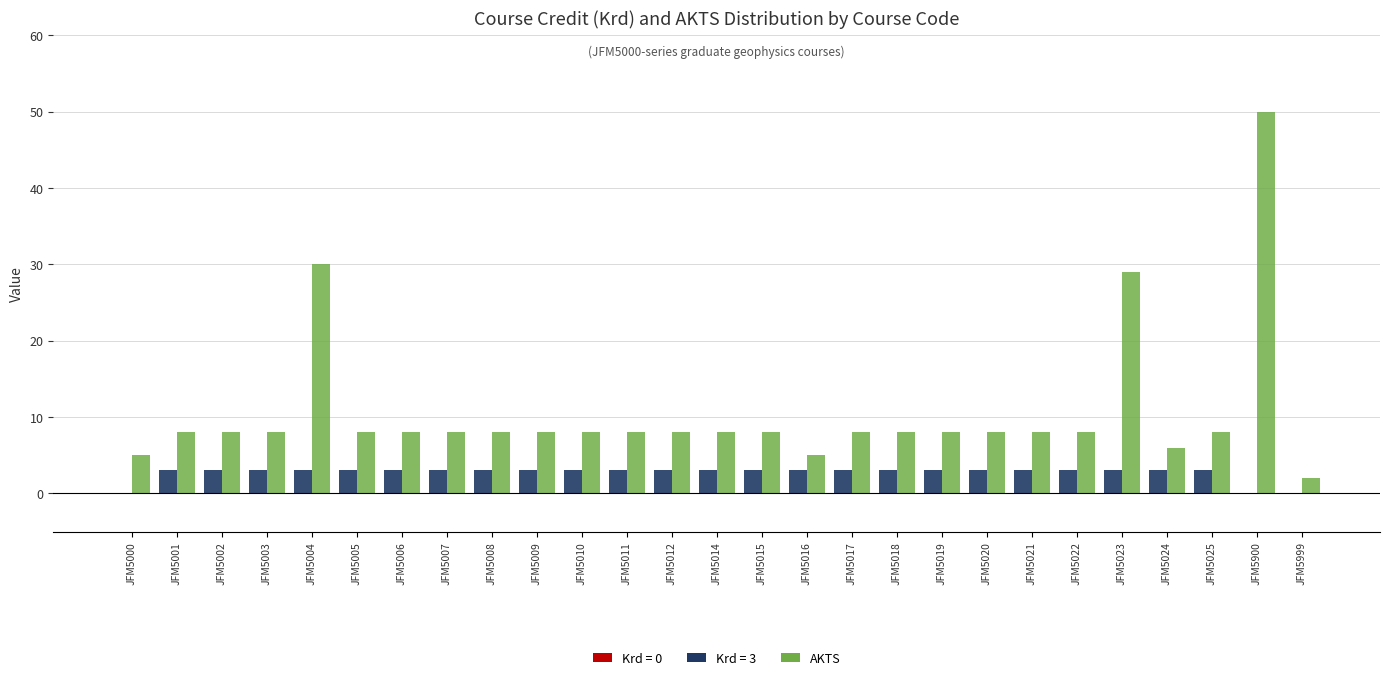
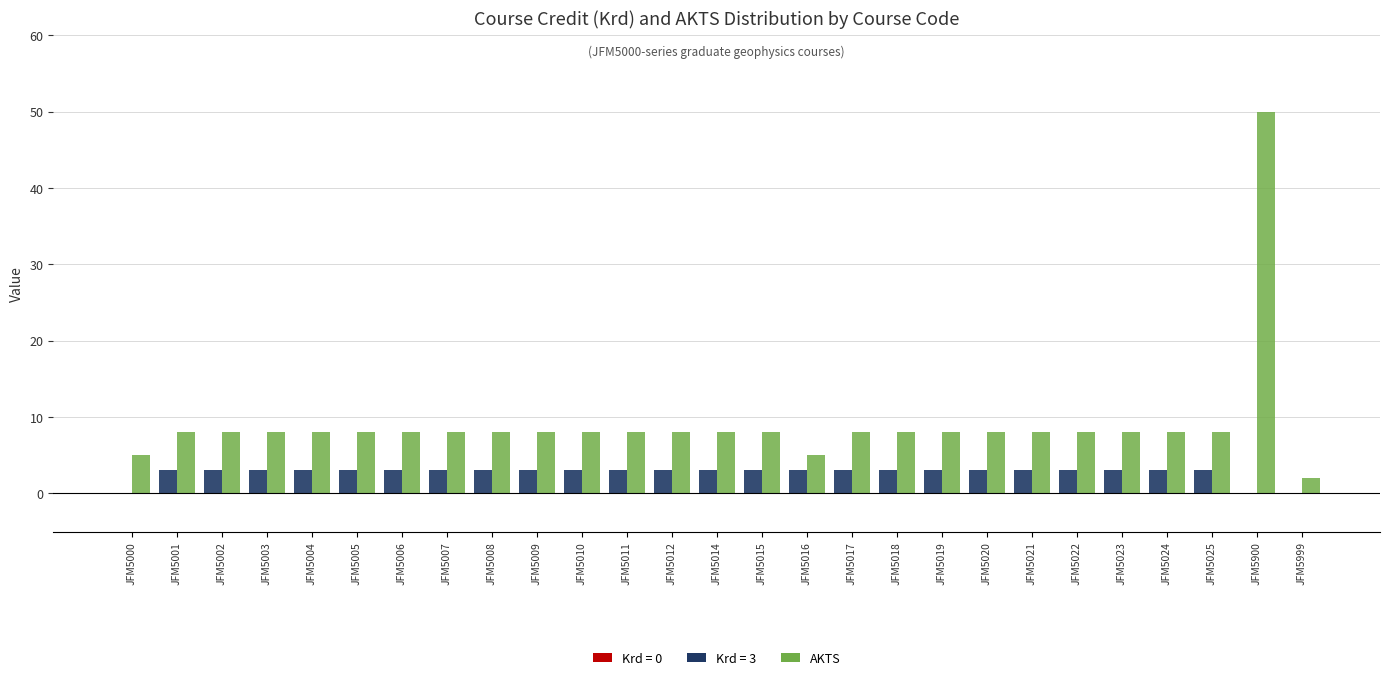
AKTS, JFM5004: 30 -> 8
AKTS, JFM5023: 29 -> 8
AKTS, JFM5024: 6 -> 8
